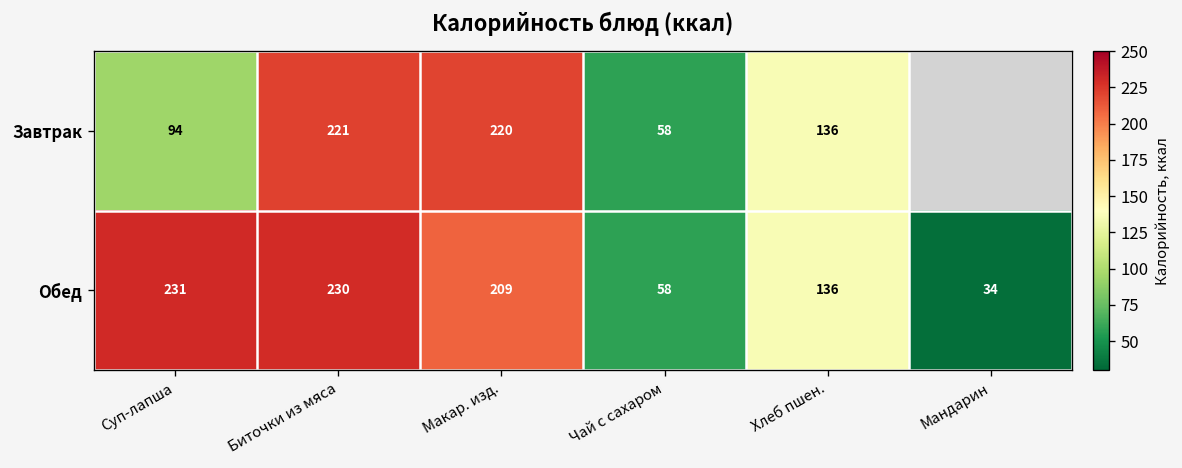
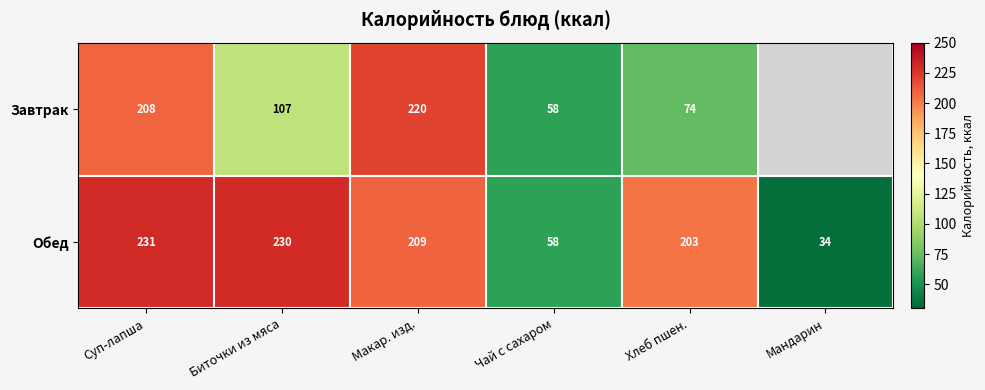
Завтрак, Суп-лапша: 94 -> 208
Завтрак, Биточки из мяса: 221 -> 107
Завтрак, Хлеб пшен.: 136 -> 74
Обед, Хлеб пшен.: 136 -> 203
